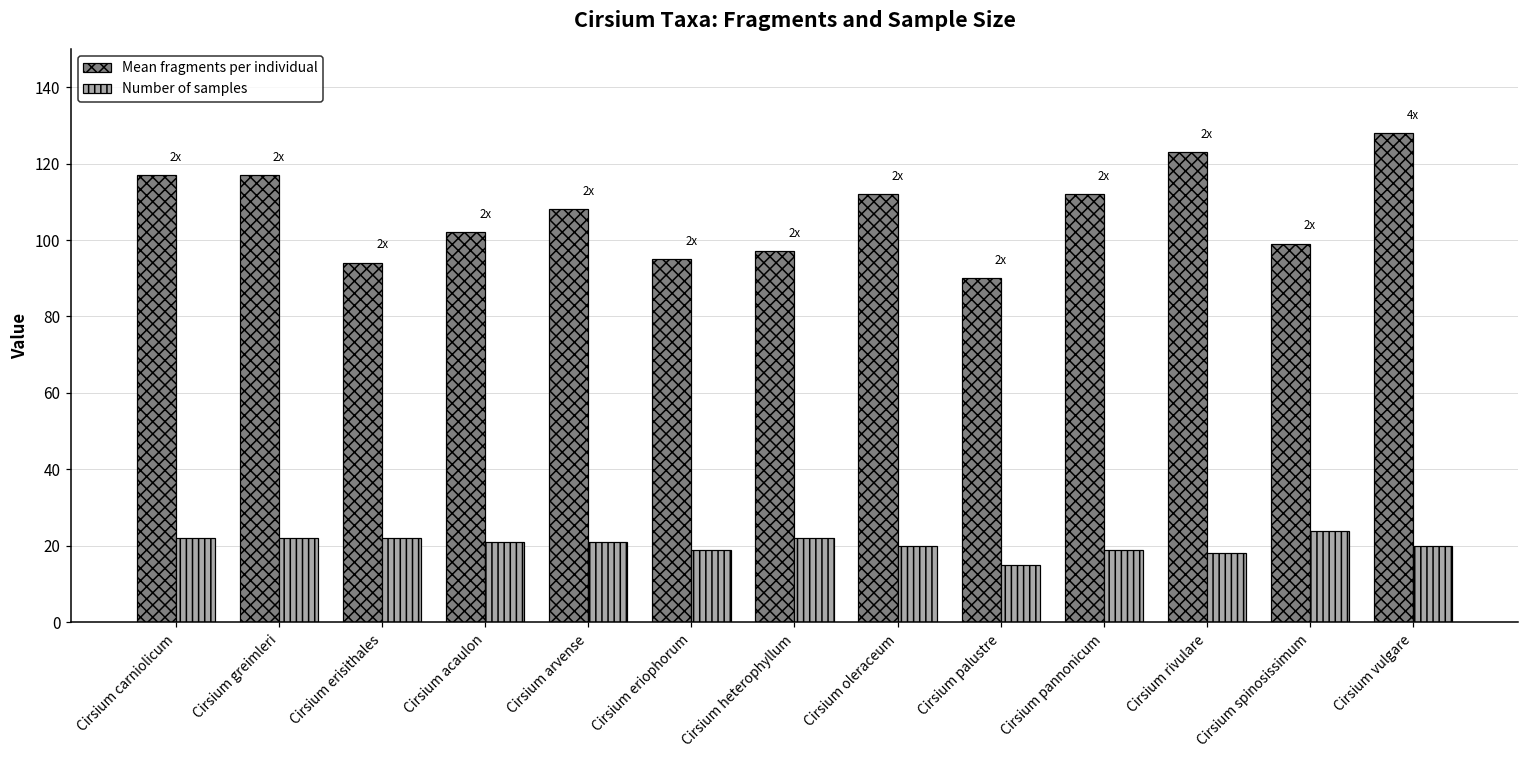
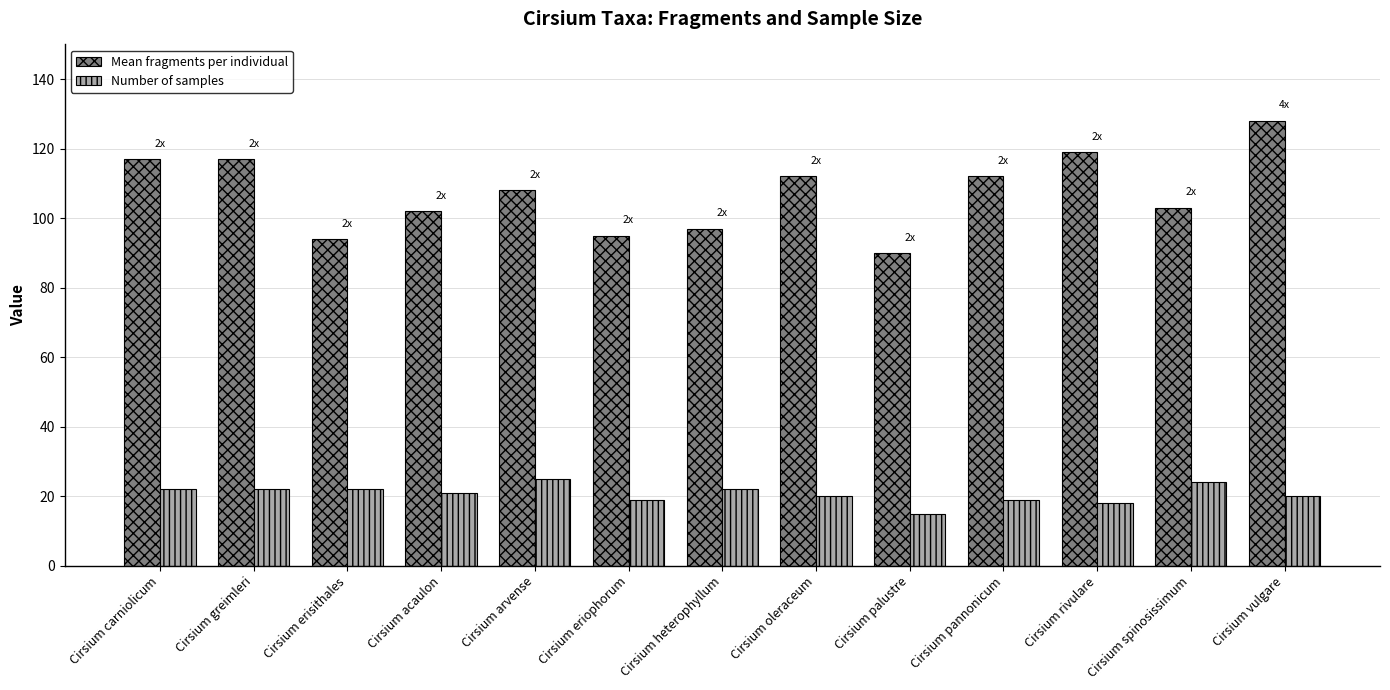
Number of samples, Cirsium arvense: 21 -> 25
Mean fragments per individual, Cirsium rivulare: 123 -> 119
Mean fragments per individual, Cirsium spinosissimum: 99 -> 103
